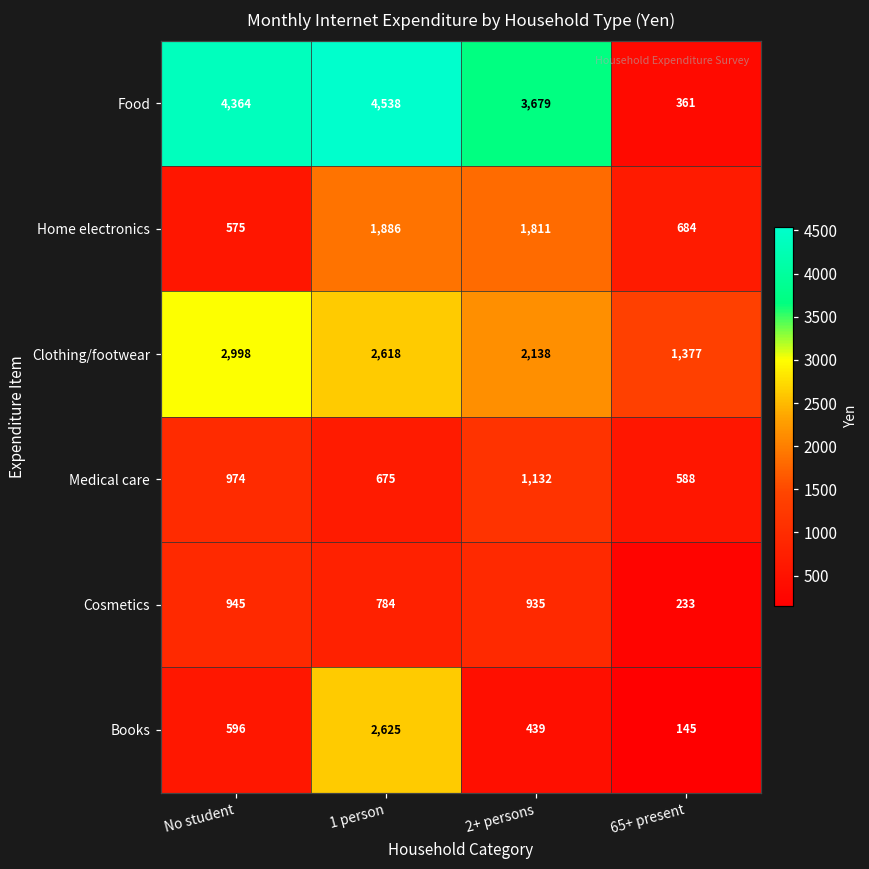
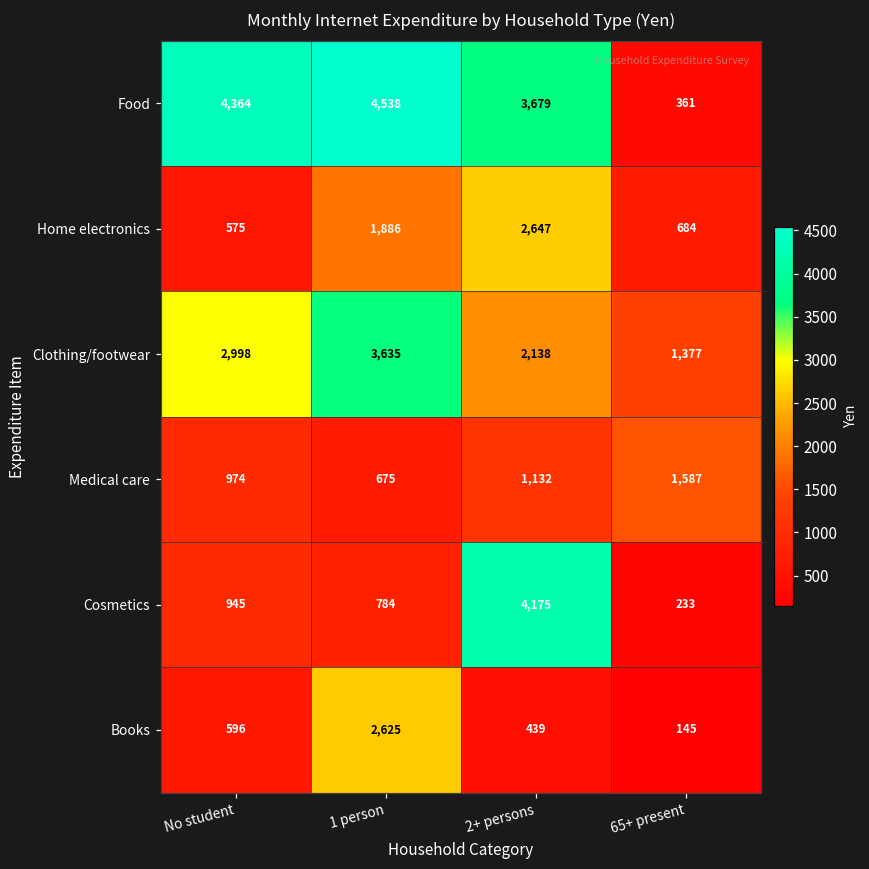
Home electronics, 2+ persons: 1,811 -> 2,647
Clothing/footwear, 1 person: 2,618 -> 3,635
Medical care, 65+ present: 588 -> 1,587
Cosmetics, 2+ persons: 935 -> 4,175
